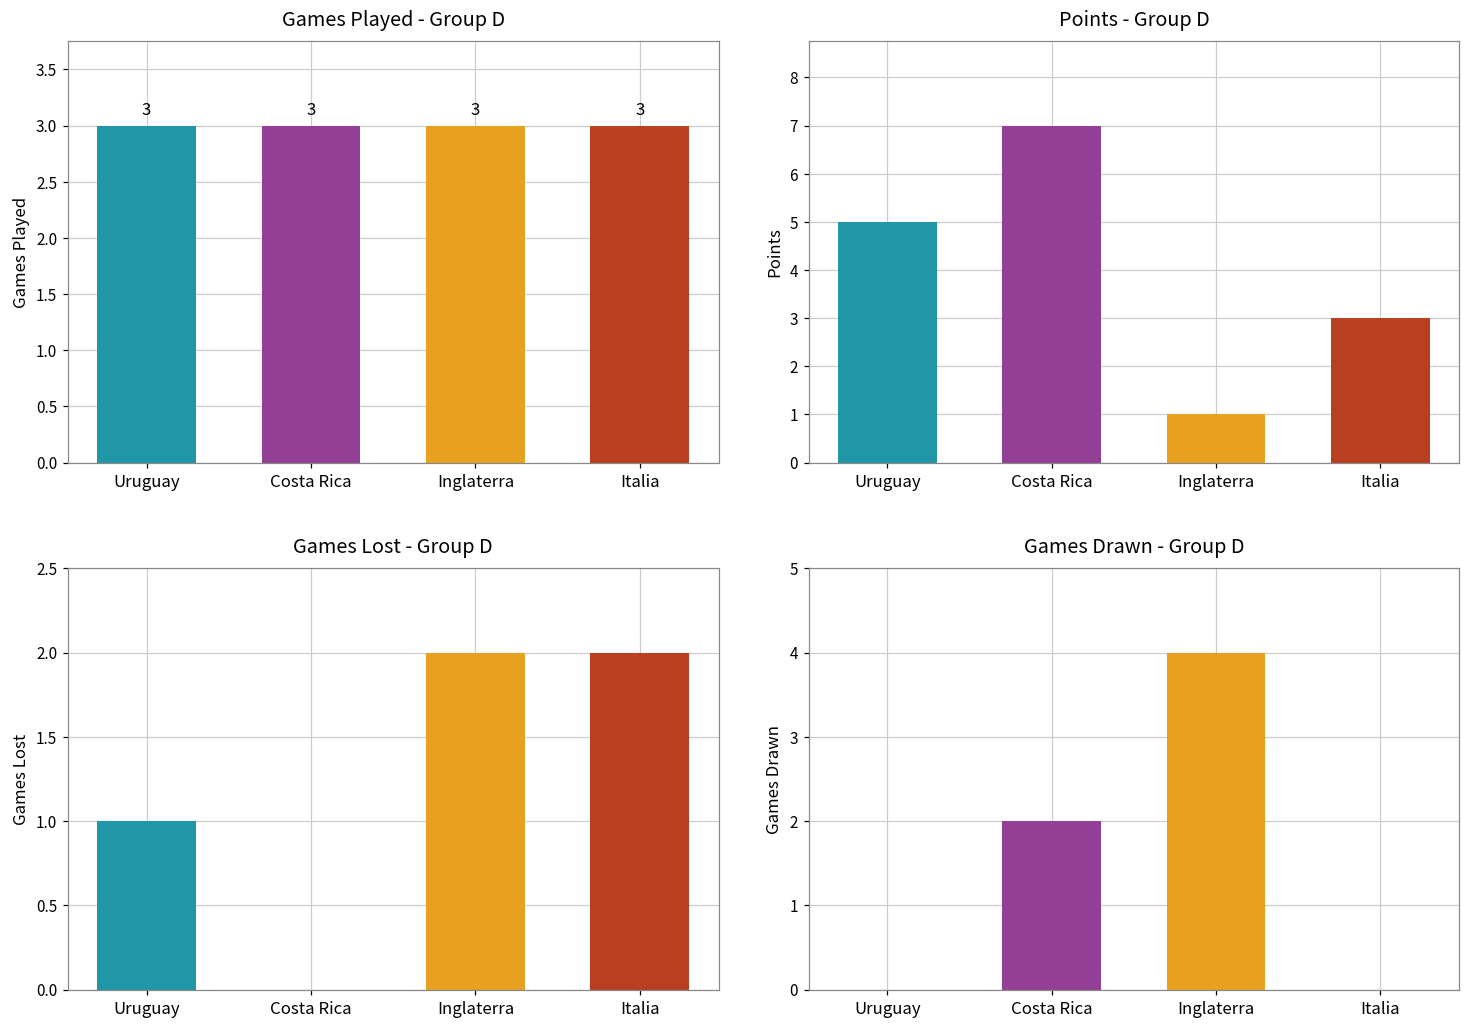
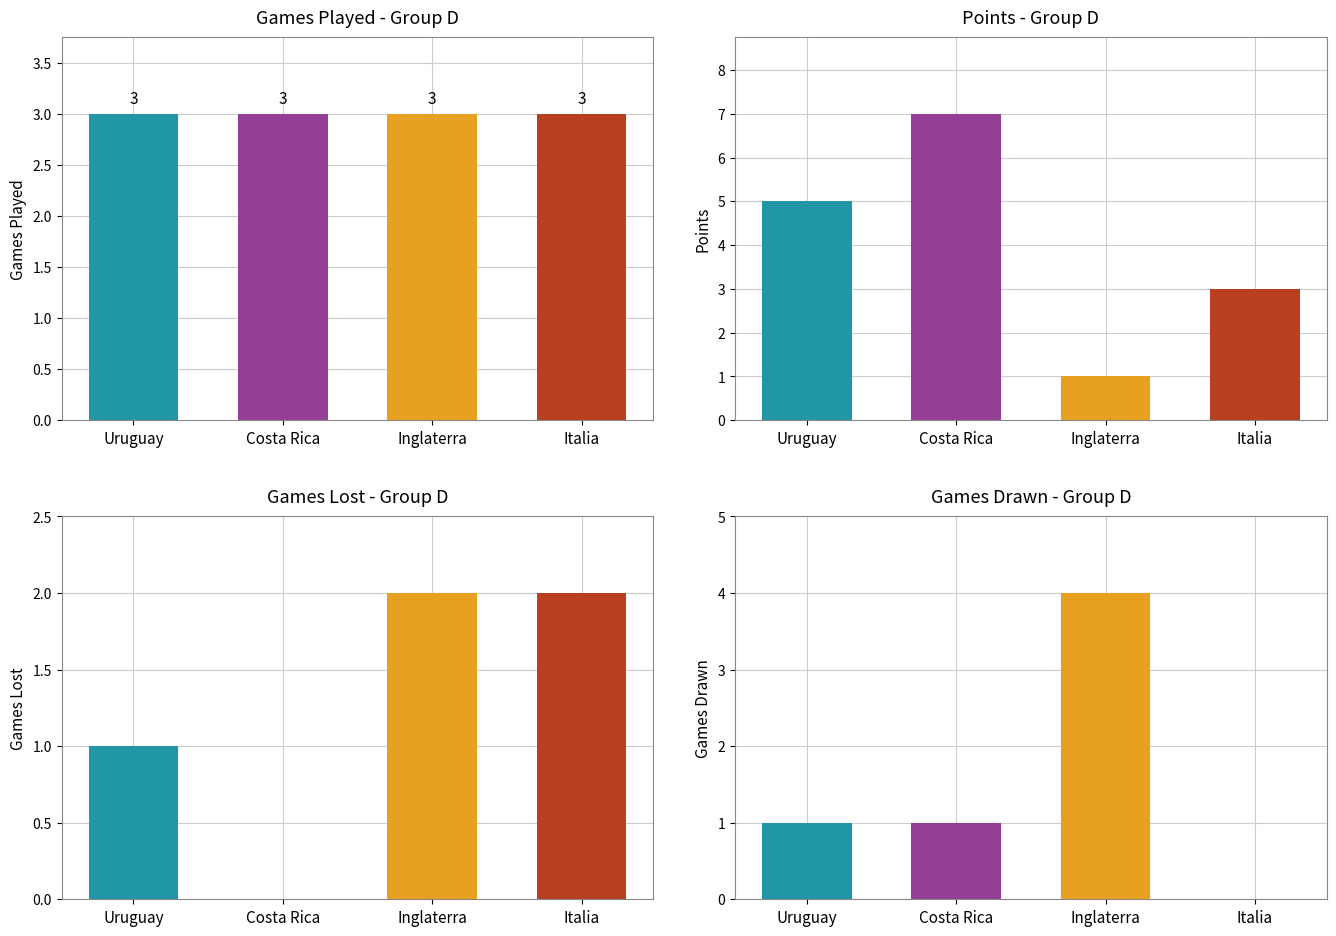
Games Drawn - Group D, Uruguay: 0 -> 1
Games Drawn - Group D, Costa Rica: 2 -> 1
